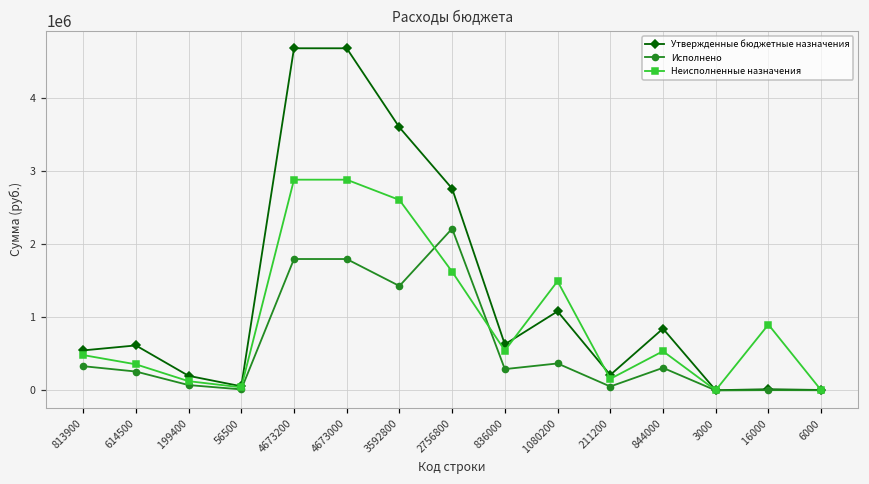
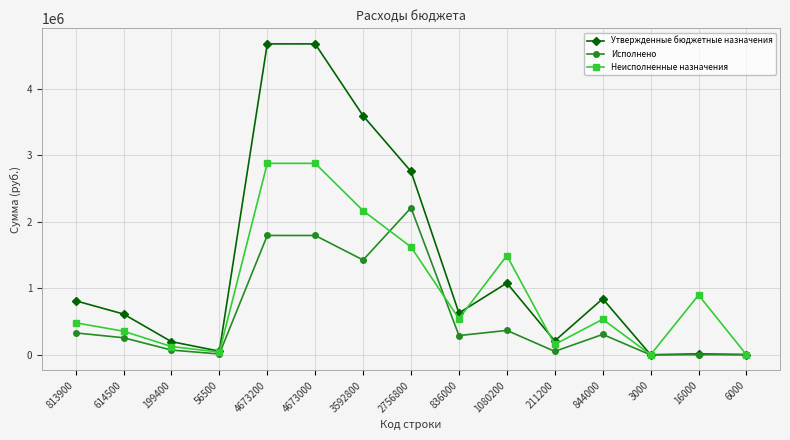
Утвержденные бюджетные назначения, 813900: 500000 -> 800000
Неисполненные назначения, 3592800: 2600000 -> 2200000
